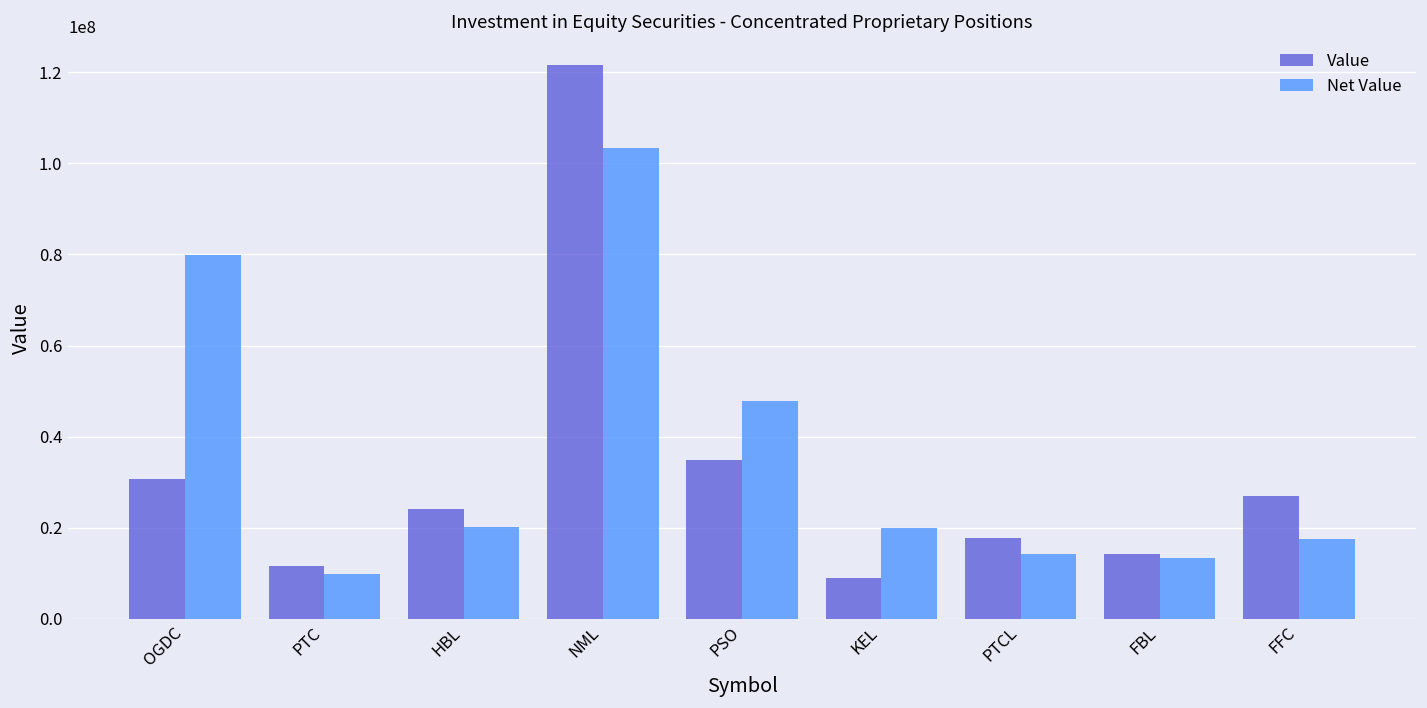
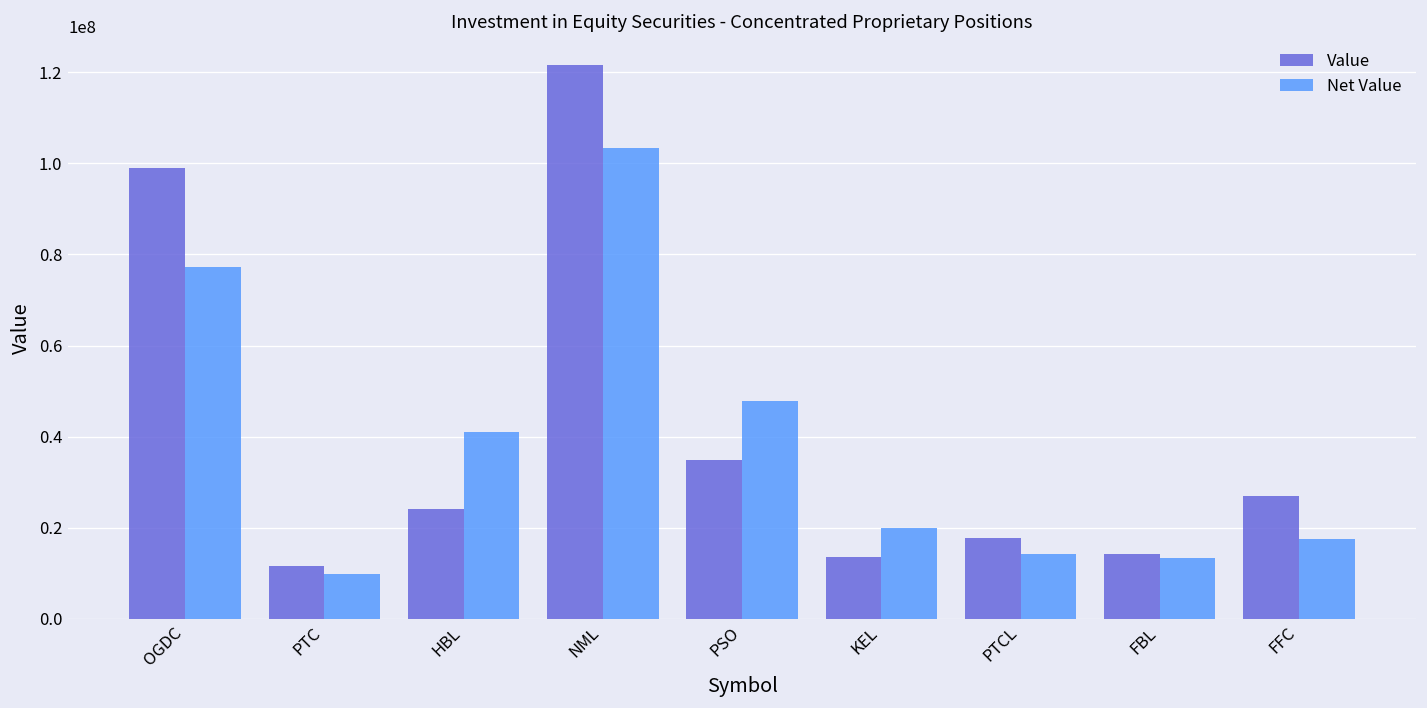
Value, OGDC: 31000000 -> 99000000
Net Value, OGDC: 80000000 -> 77000000
Net Value, HBL: 20000000 -> 41000000
Value, KEL: 9000000 -> 14000000
